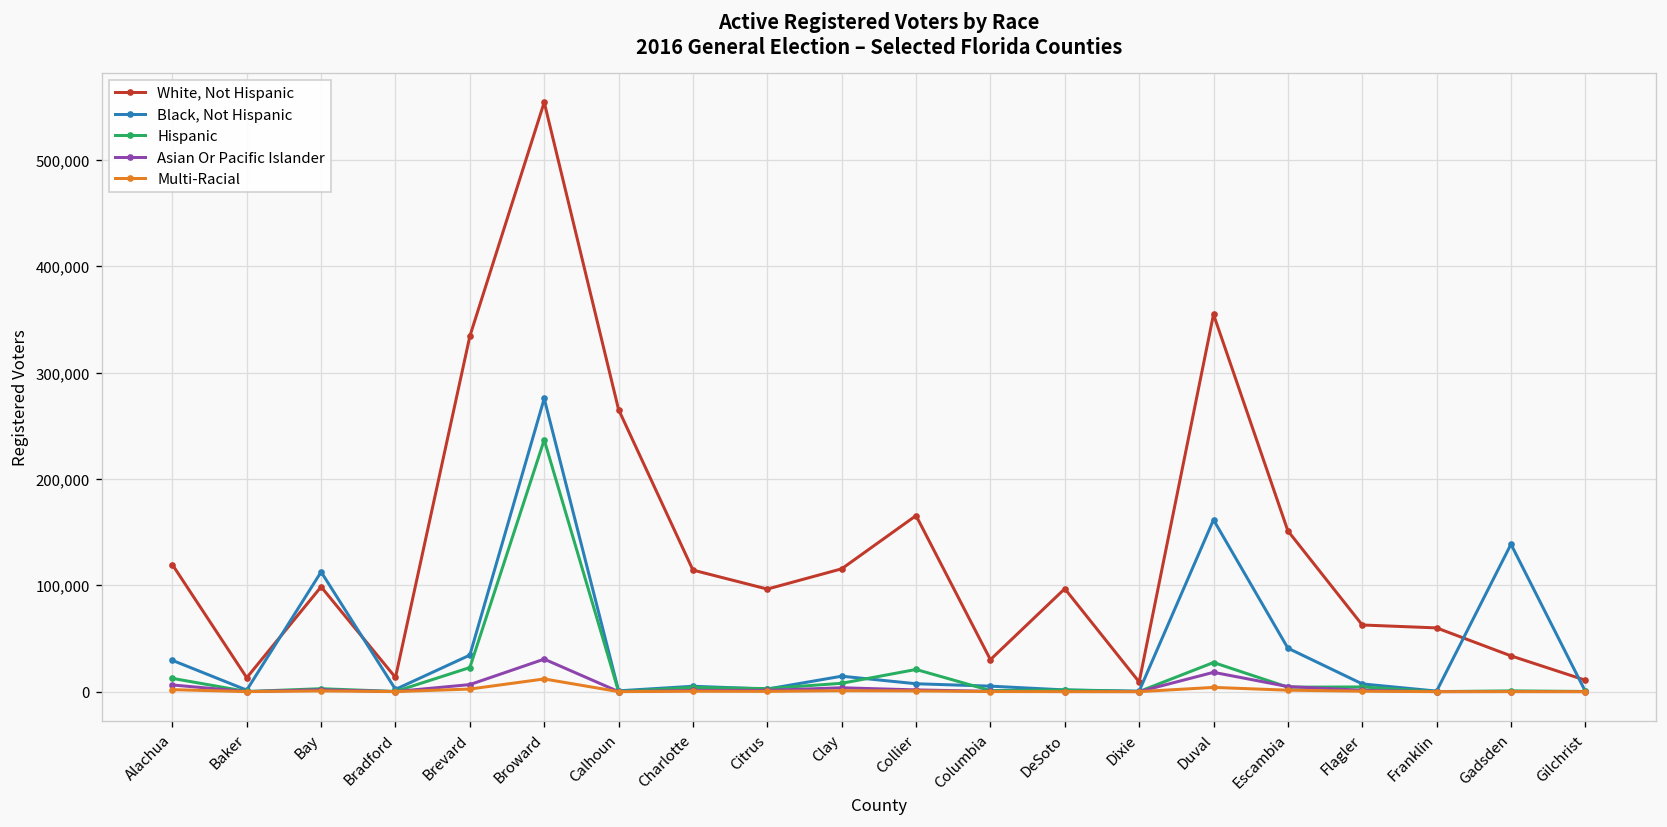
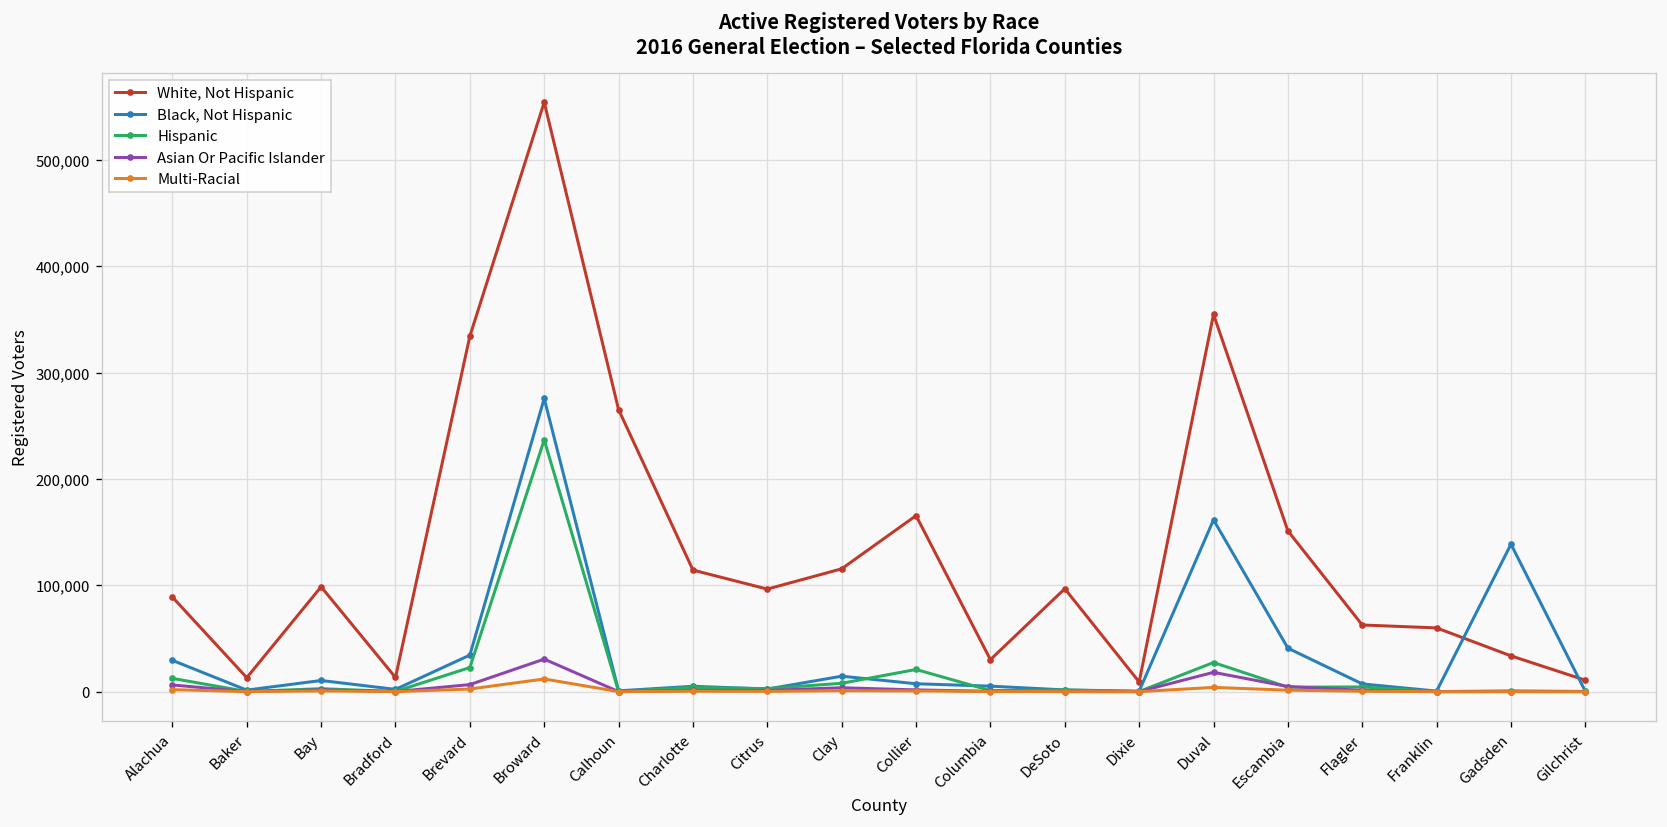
White, Not Hispanic, Alachua: 120,000 -> 90,000
Black, Not Hispanic, Bay: 110,000 -> 10,000
